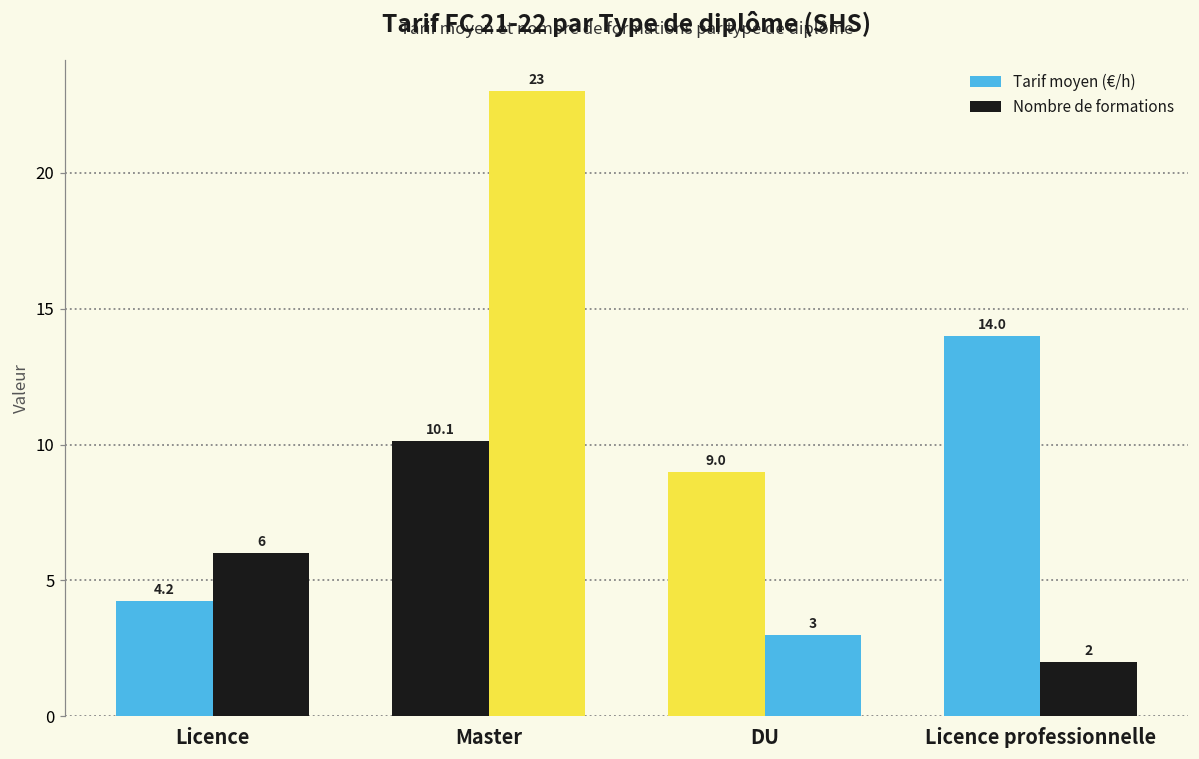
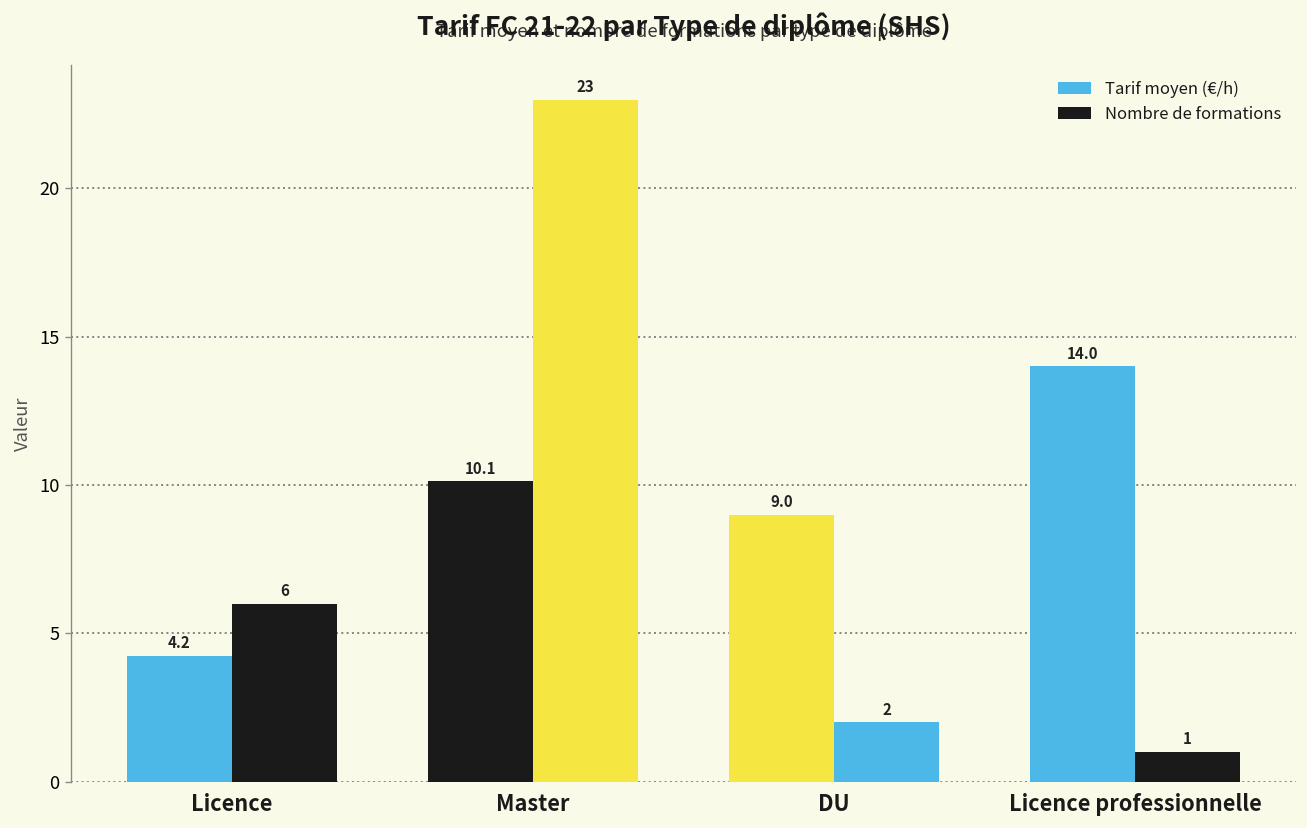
Nombre de formations, DU: 3 -> 2
Nombre de formations, Licence professionnelle: 2 -> 1
